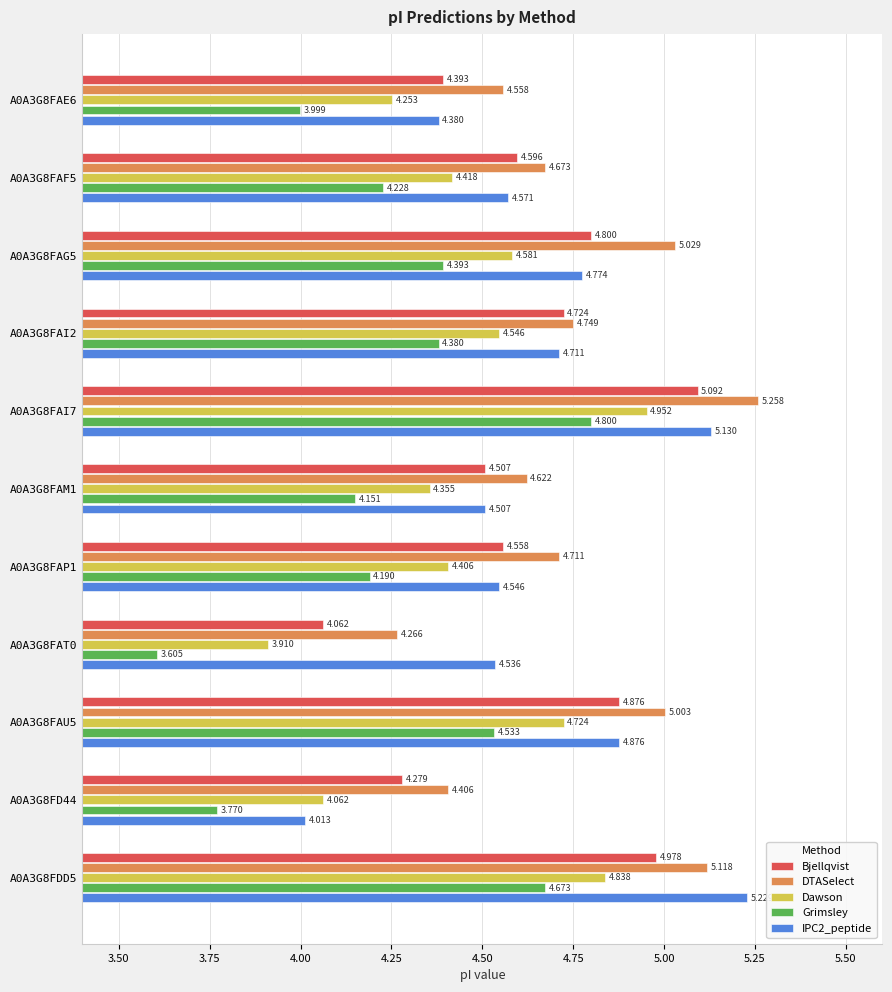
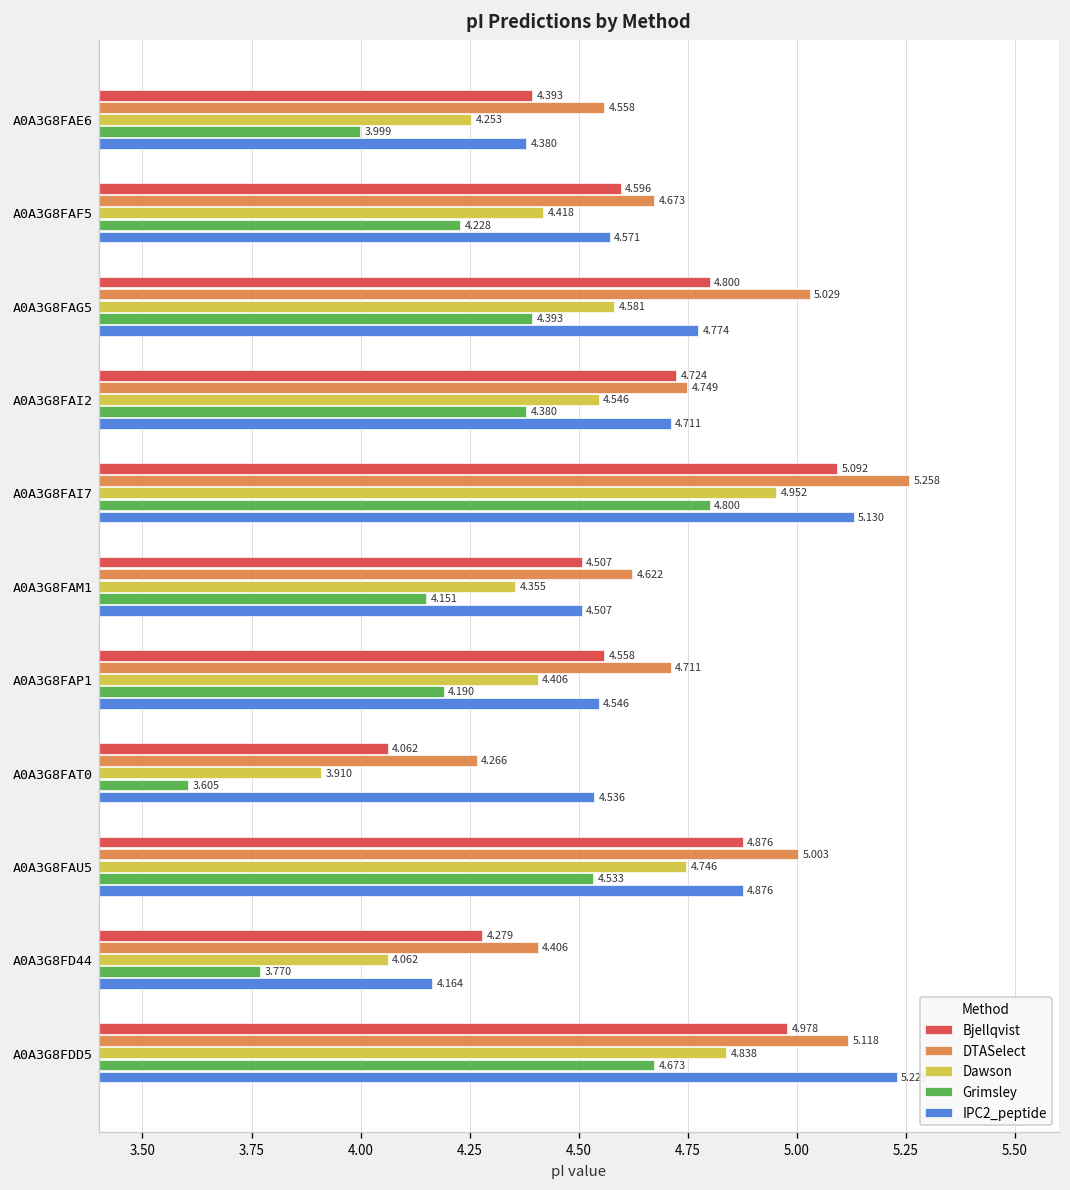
Dawson, A0A3G8FAU5: 4.724 -> 4.746
IPC2_peptide, A0A3G8FD44: 4.013 -> 4.164
